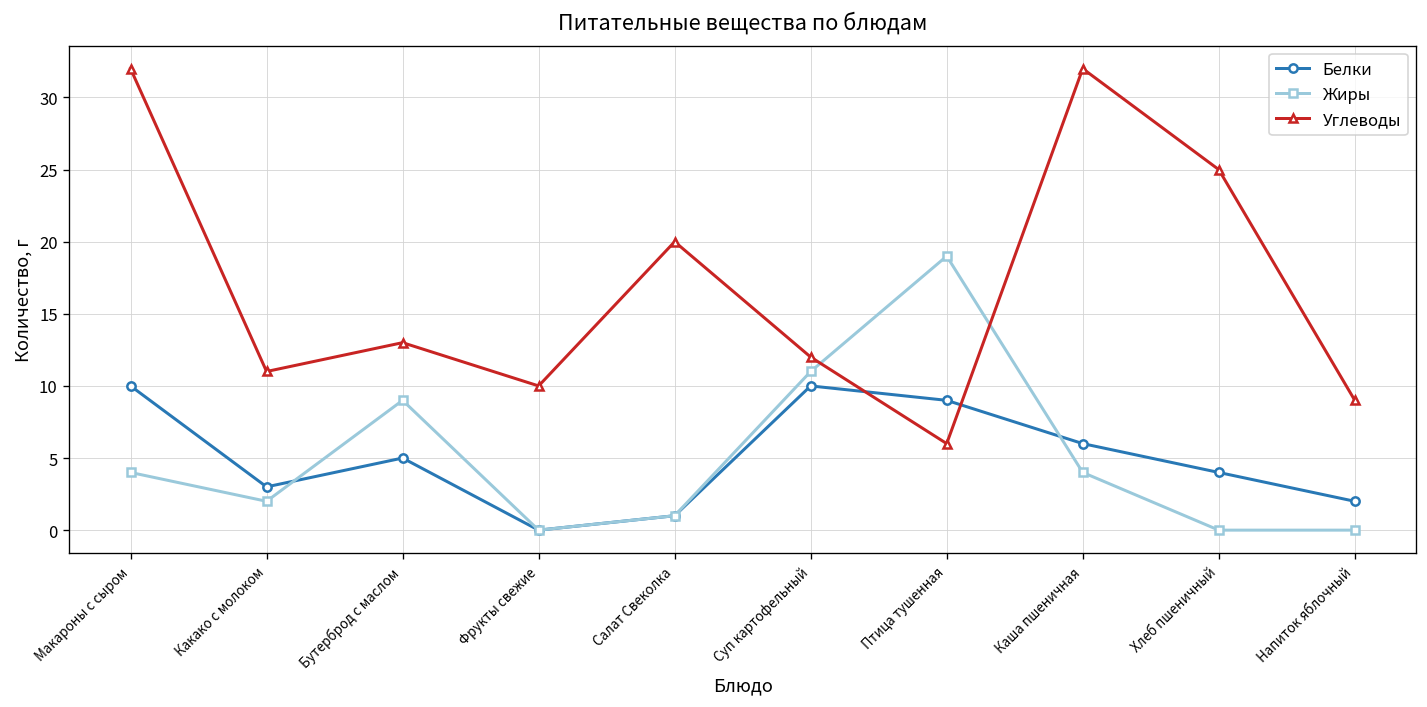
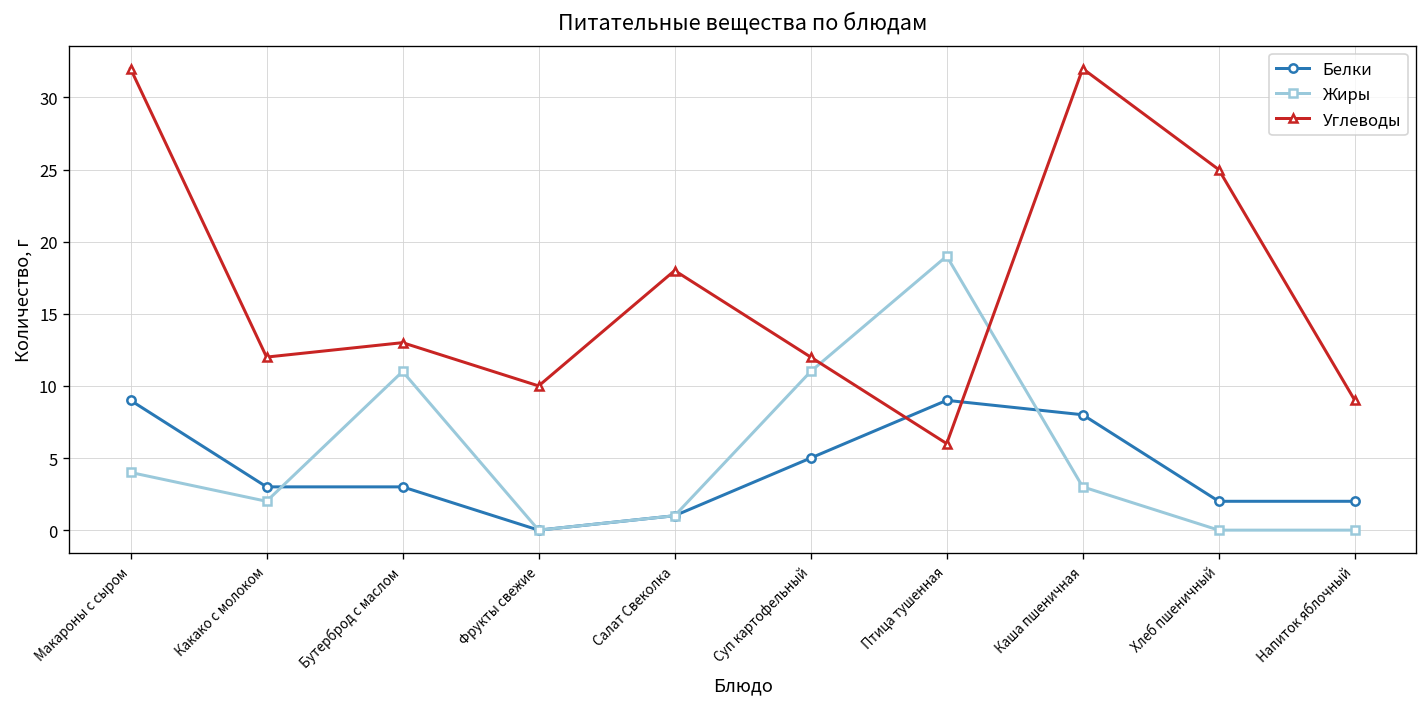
Белки, Макароны с сыром: 10 -> 9
Углеводы, Какако с молоком: 11 -> 12
Белки, Бутерброд с маслом: 5 -> 3
Жиры, Бутерброд с маслом: 9 -> 11
Углеводы, Салат Свеколка: 20 -> 18
Белки, Суп картофельный: 10 -> 5
Белки, Каша пшеничная: 6 -> 8
Жиры, Каша пшеничная: 4 -> 3
Белки, Хлеб пшеничный: 4 -> 2
